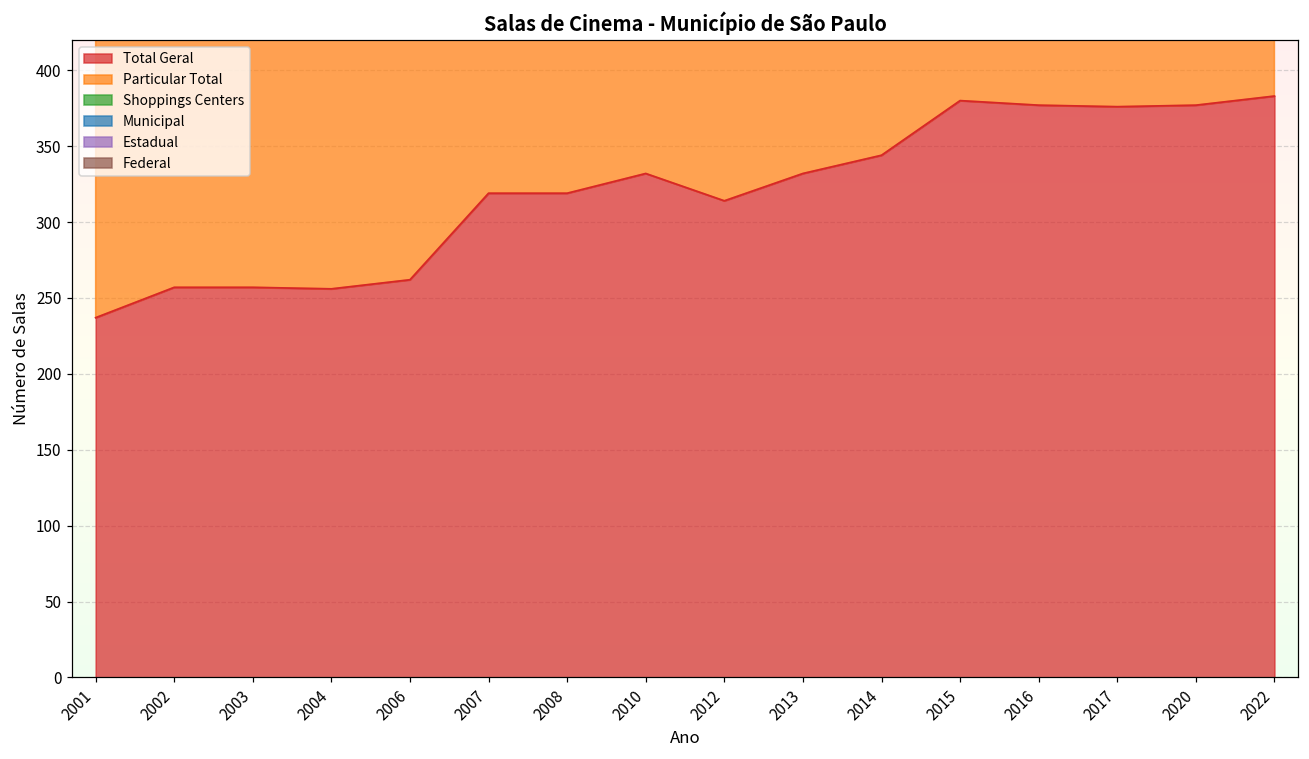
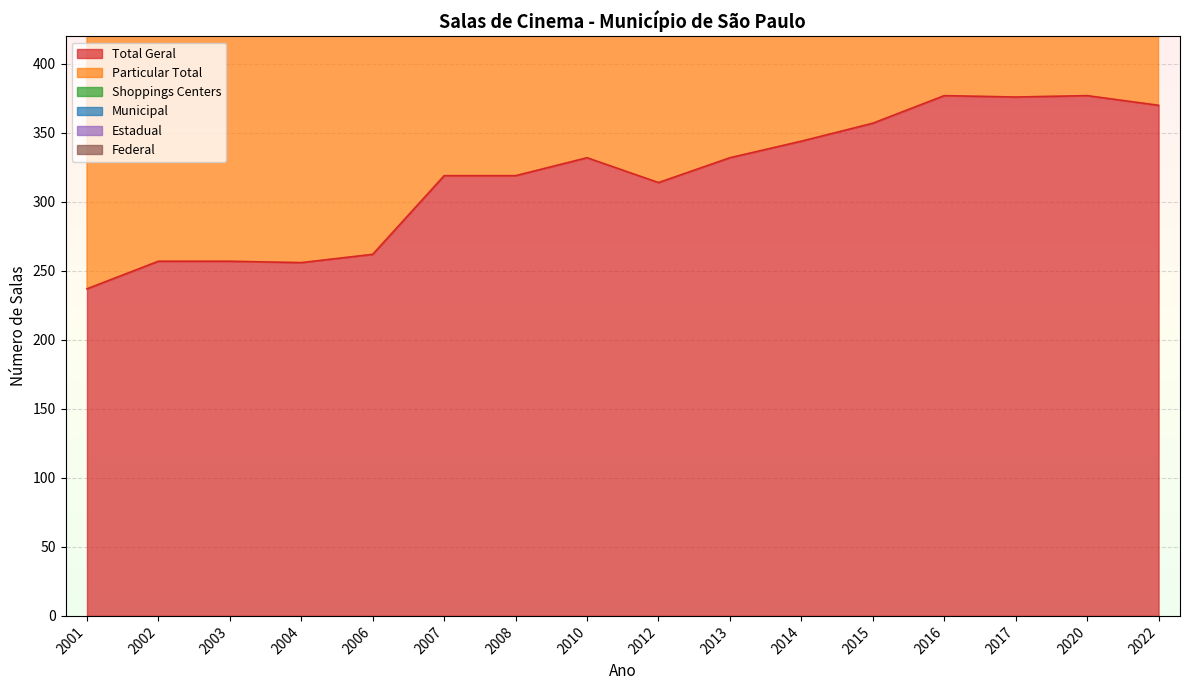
Total Geral, 2015: 380 -> 357
Total Geral, 2022: 383 -> 370
